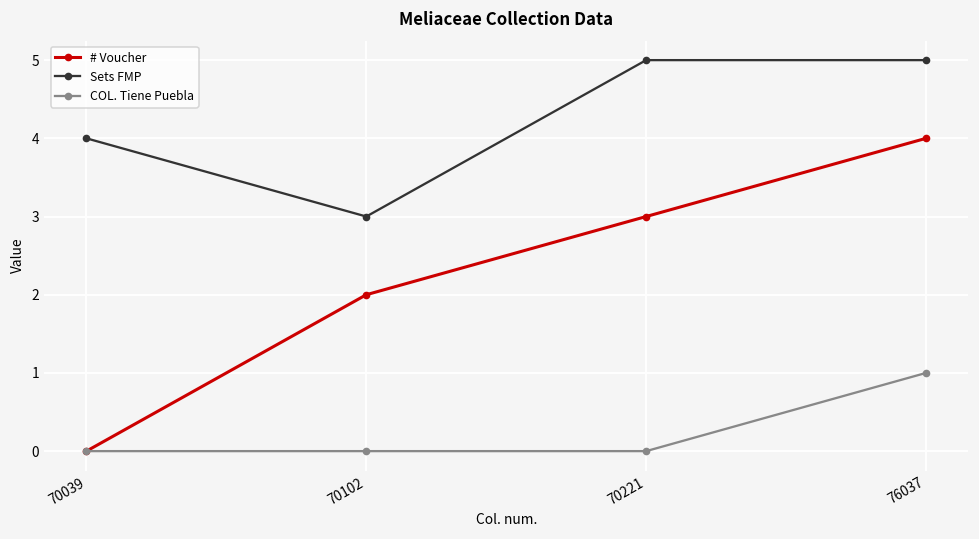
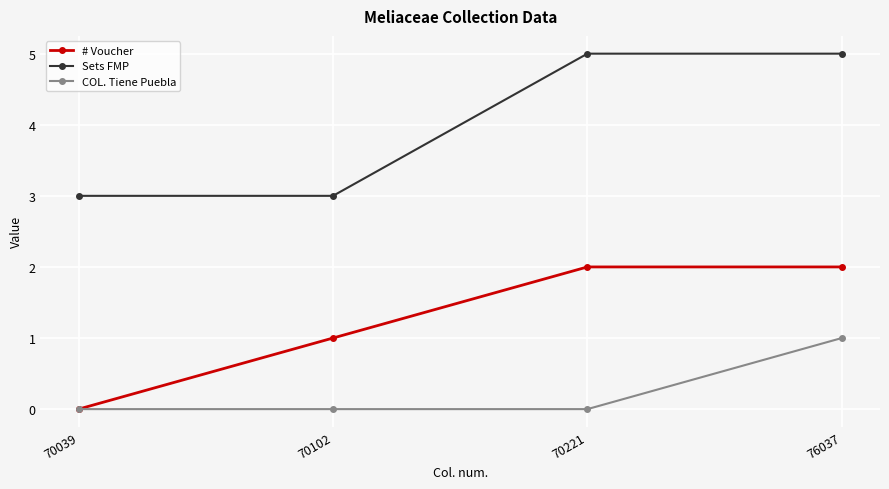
Sets FMP, 70039: 4 -> 3
# Voucher, 70102: 2 -> 1
# Voucher, 70221: 3 -> 2
# Voucher, 76037: 4 -> 2
